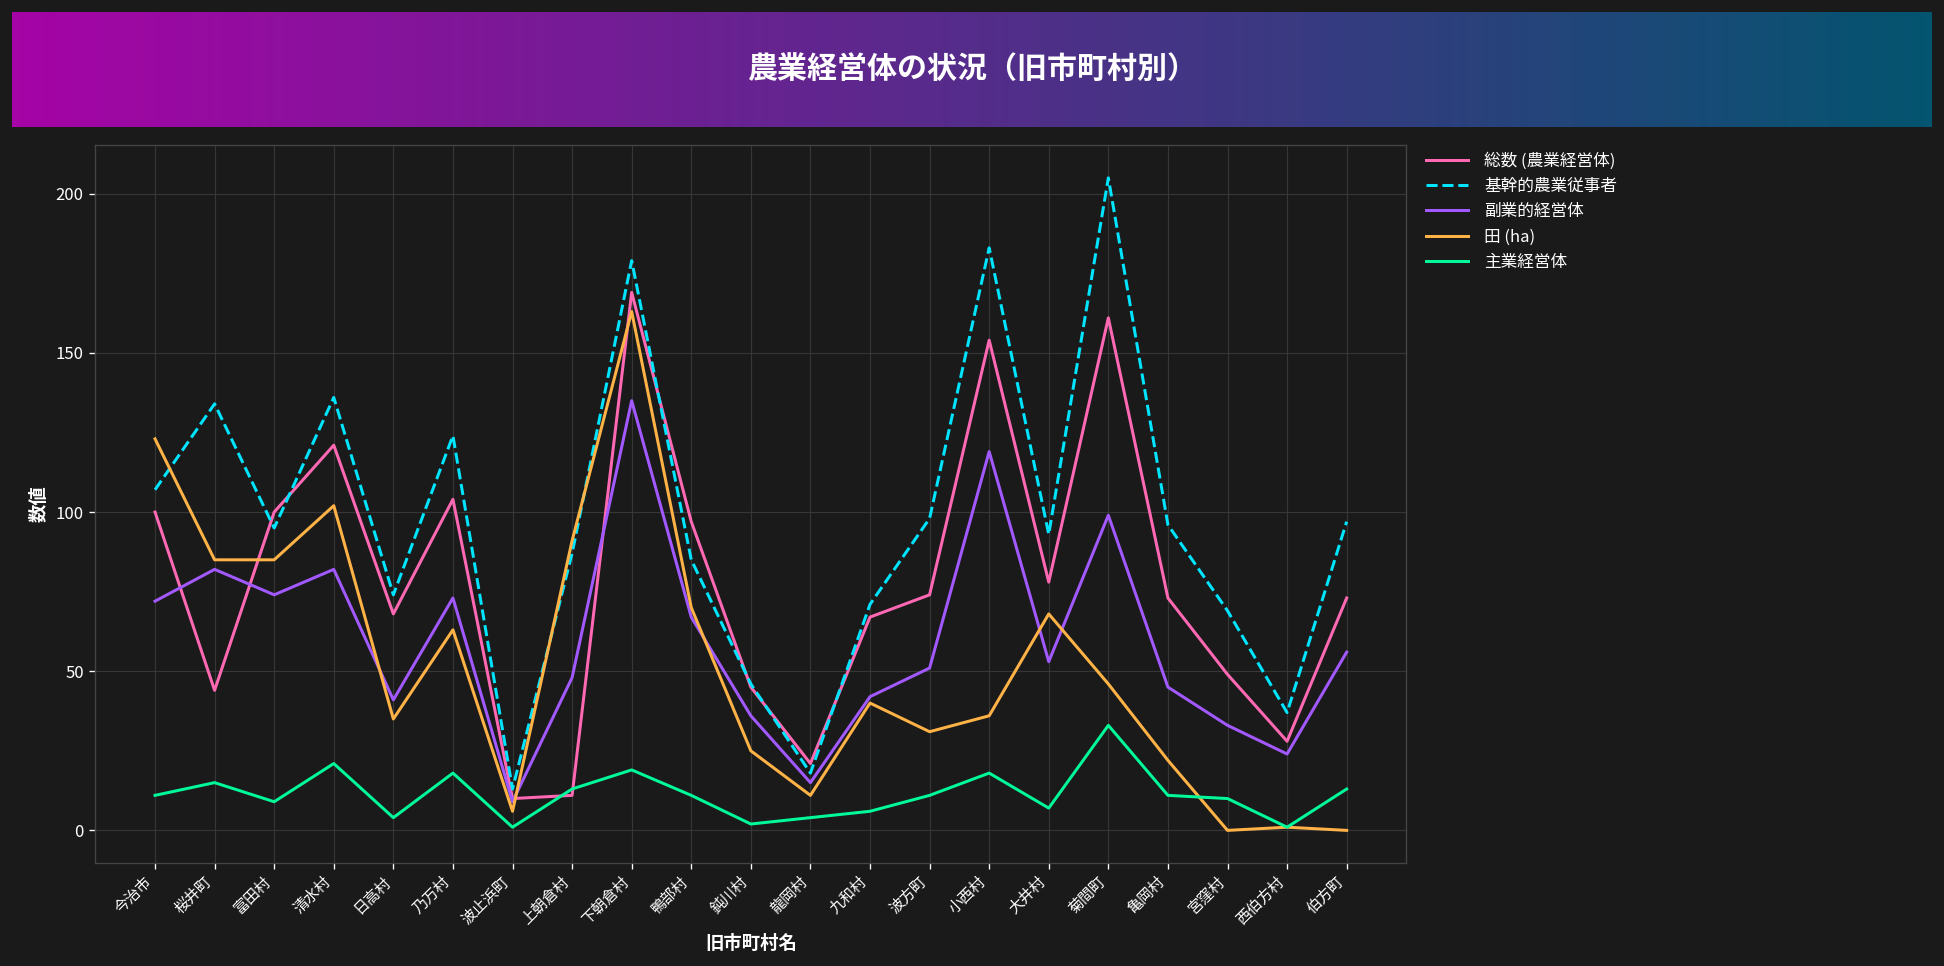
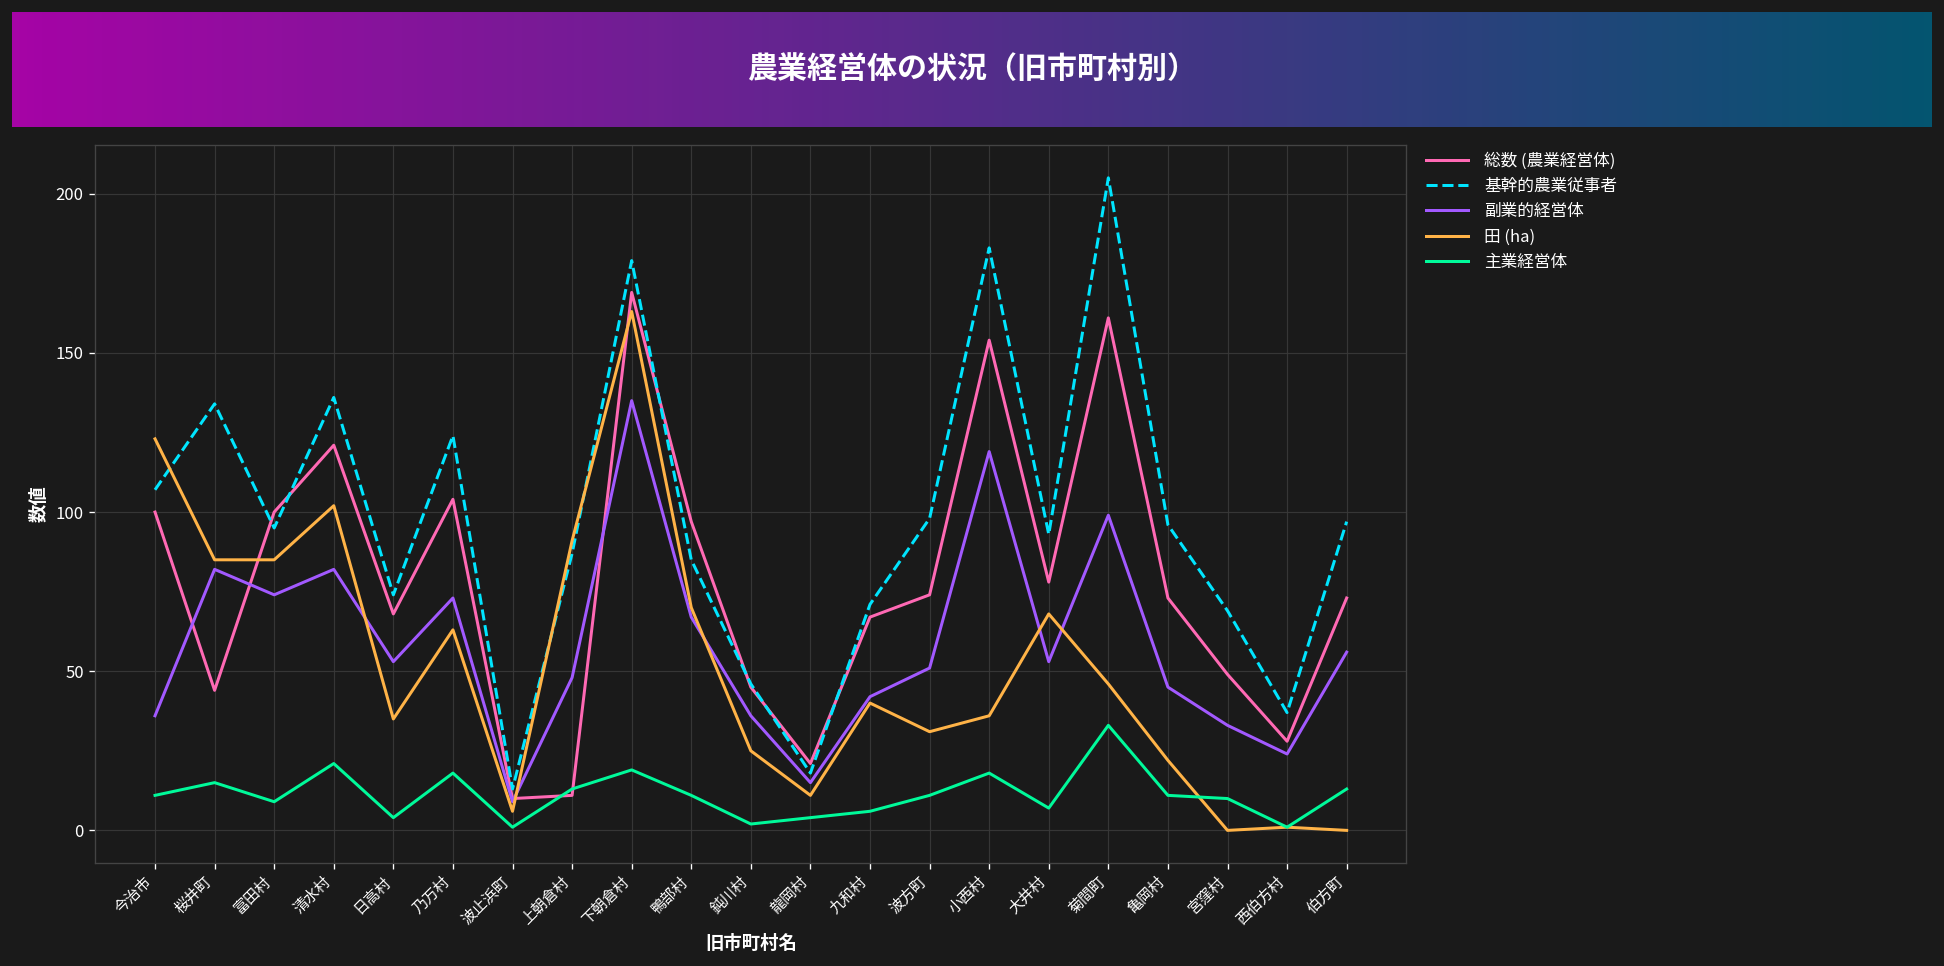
副業的経営体, 今治市: 72 -> 36
副業的経営体, 日高村: 41 -> 53
